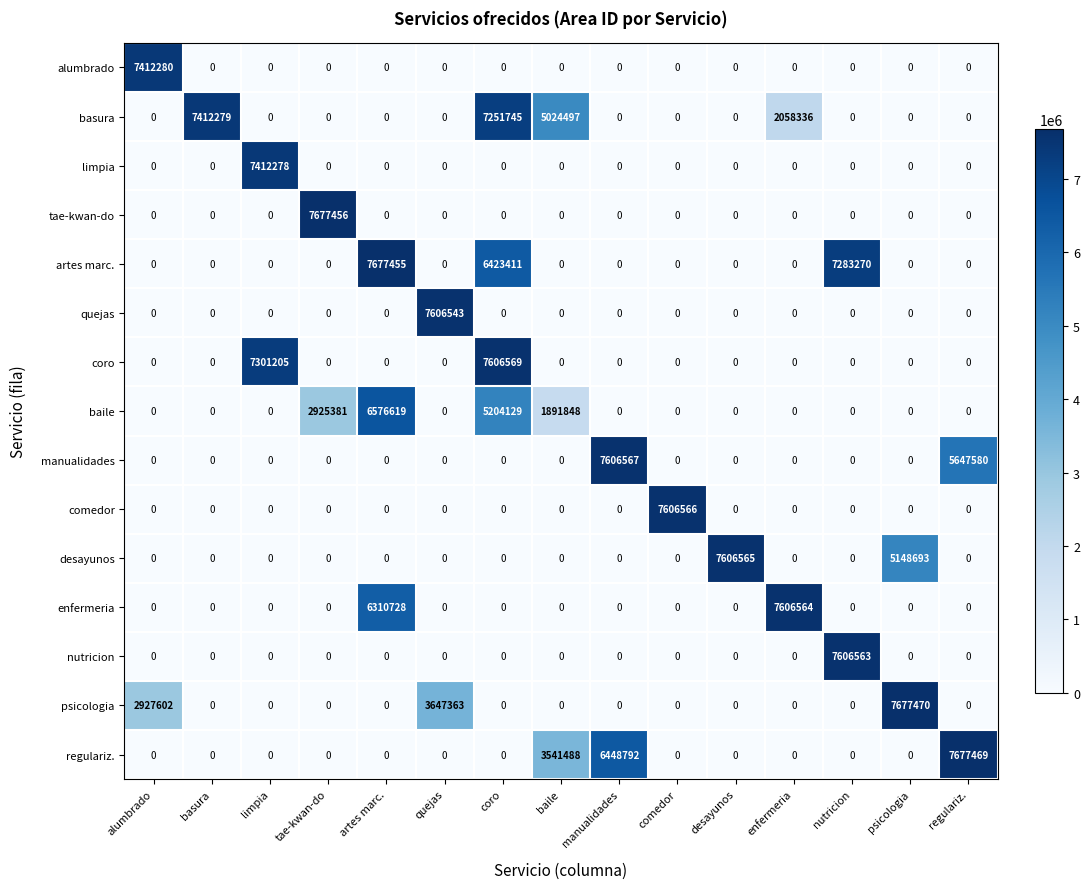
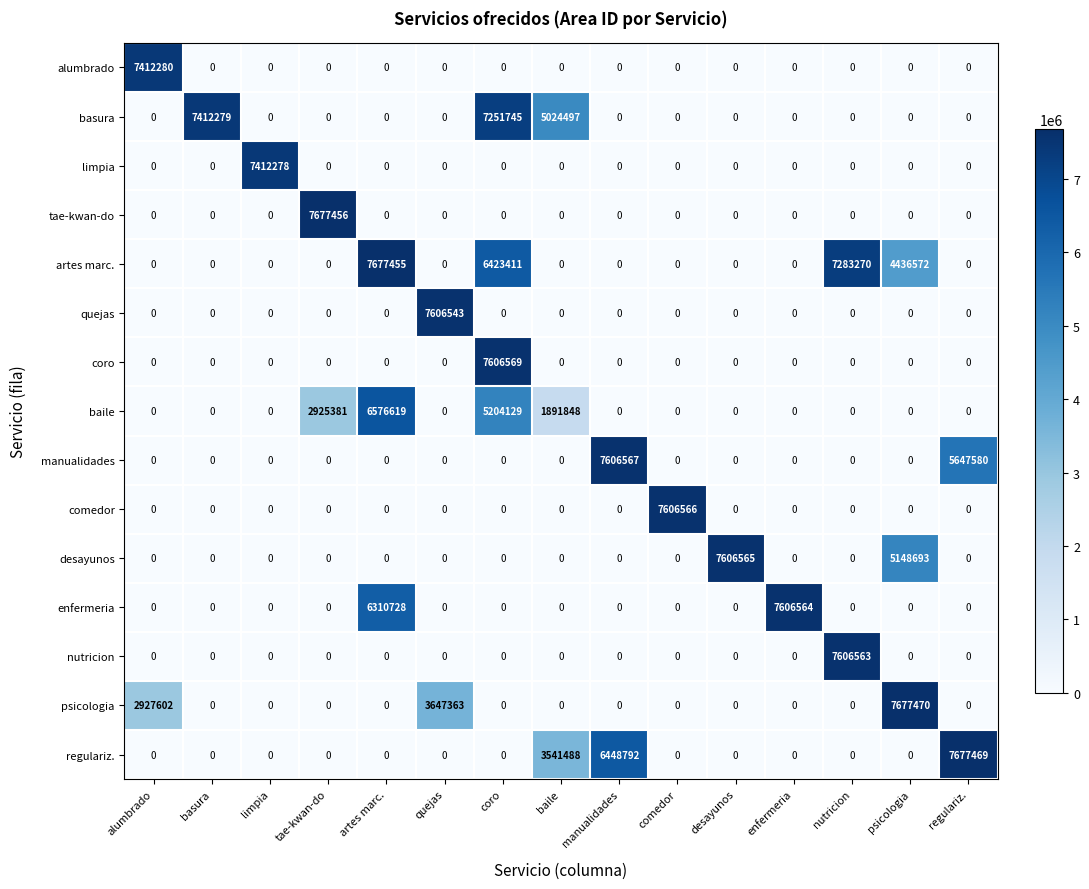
basura, enfermeria: 2058336 -> 0
artes marc., psicologia: 0 -> 4436572
coro, limpia: 7301205 -> 0
